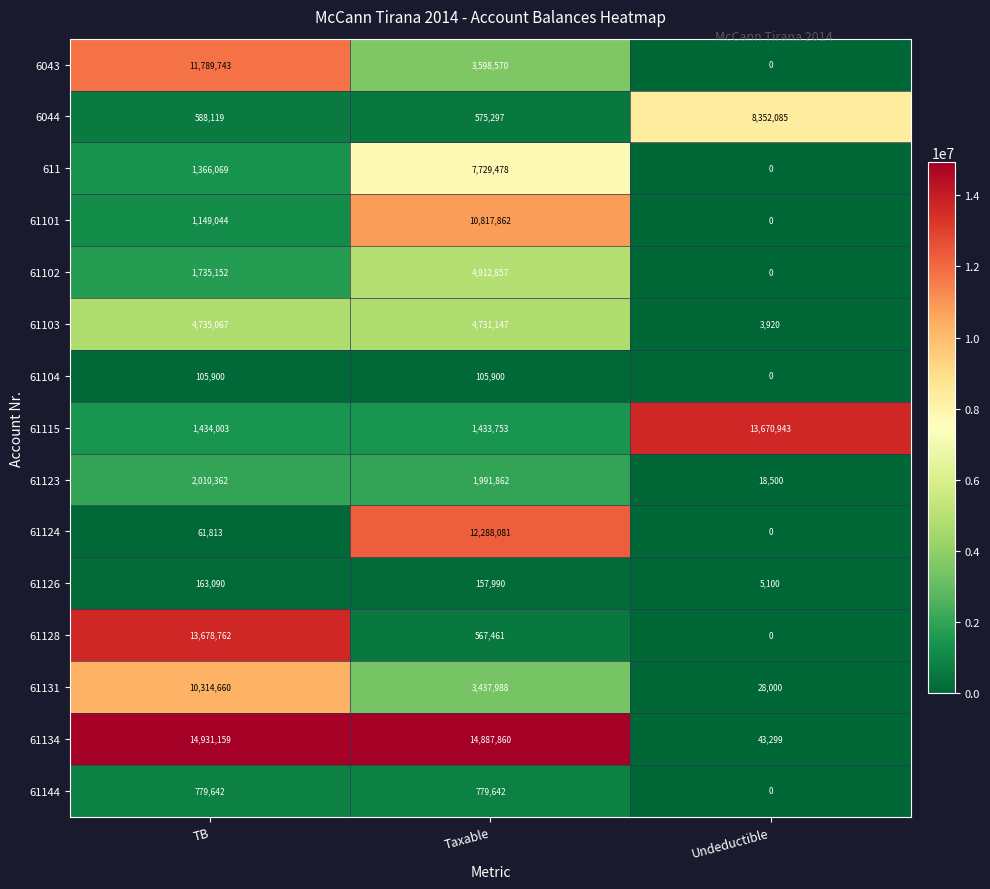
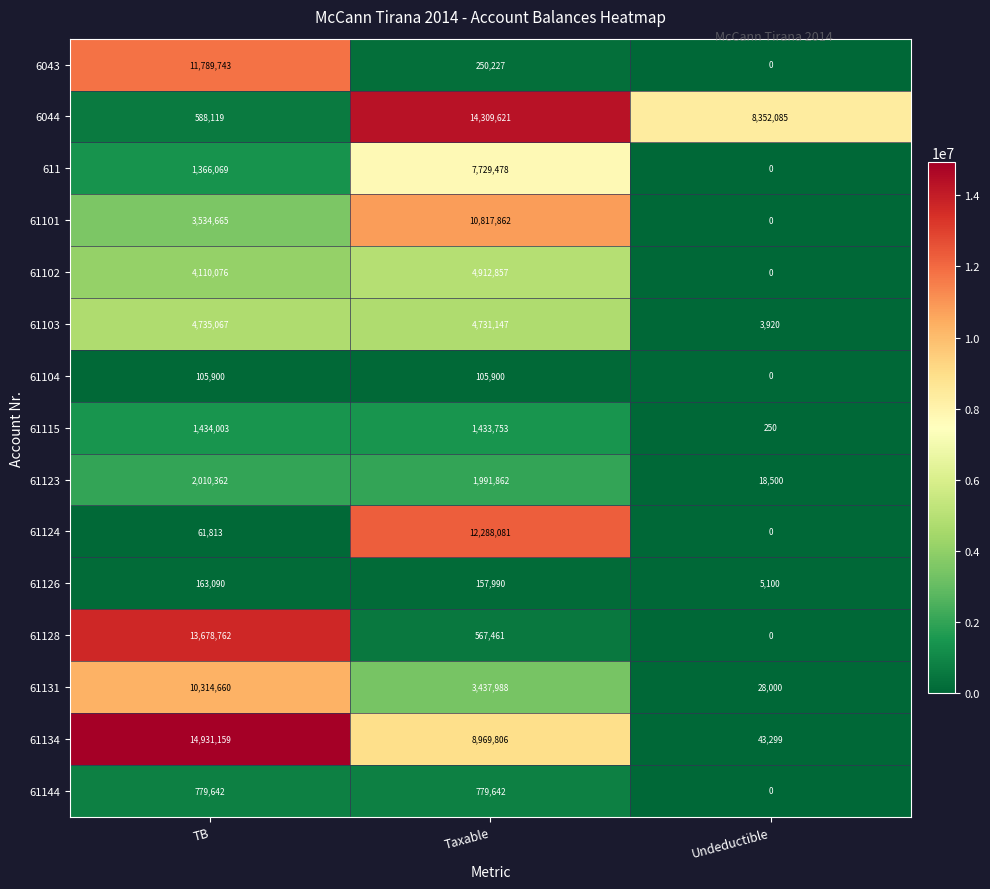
6043, Taxable: 3,598,570 -> 250,227
6044, Taxable: 575,297 -> 14,309,621
61101, TB: 1,149,044 -> 3,534,665
61102, TB: 1,735,152 -> 4,110,076
61115, Undeductible: 13,670,943 -> 250
61134, Taxable: 14,887,860 -> 8,969,806
